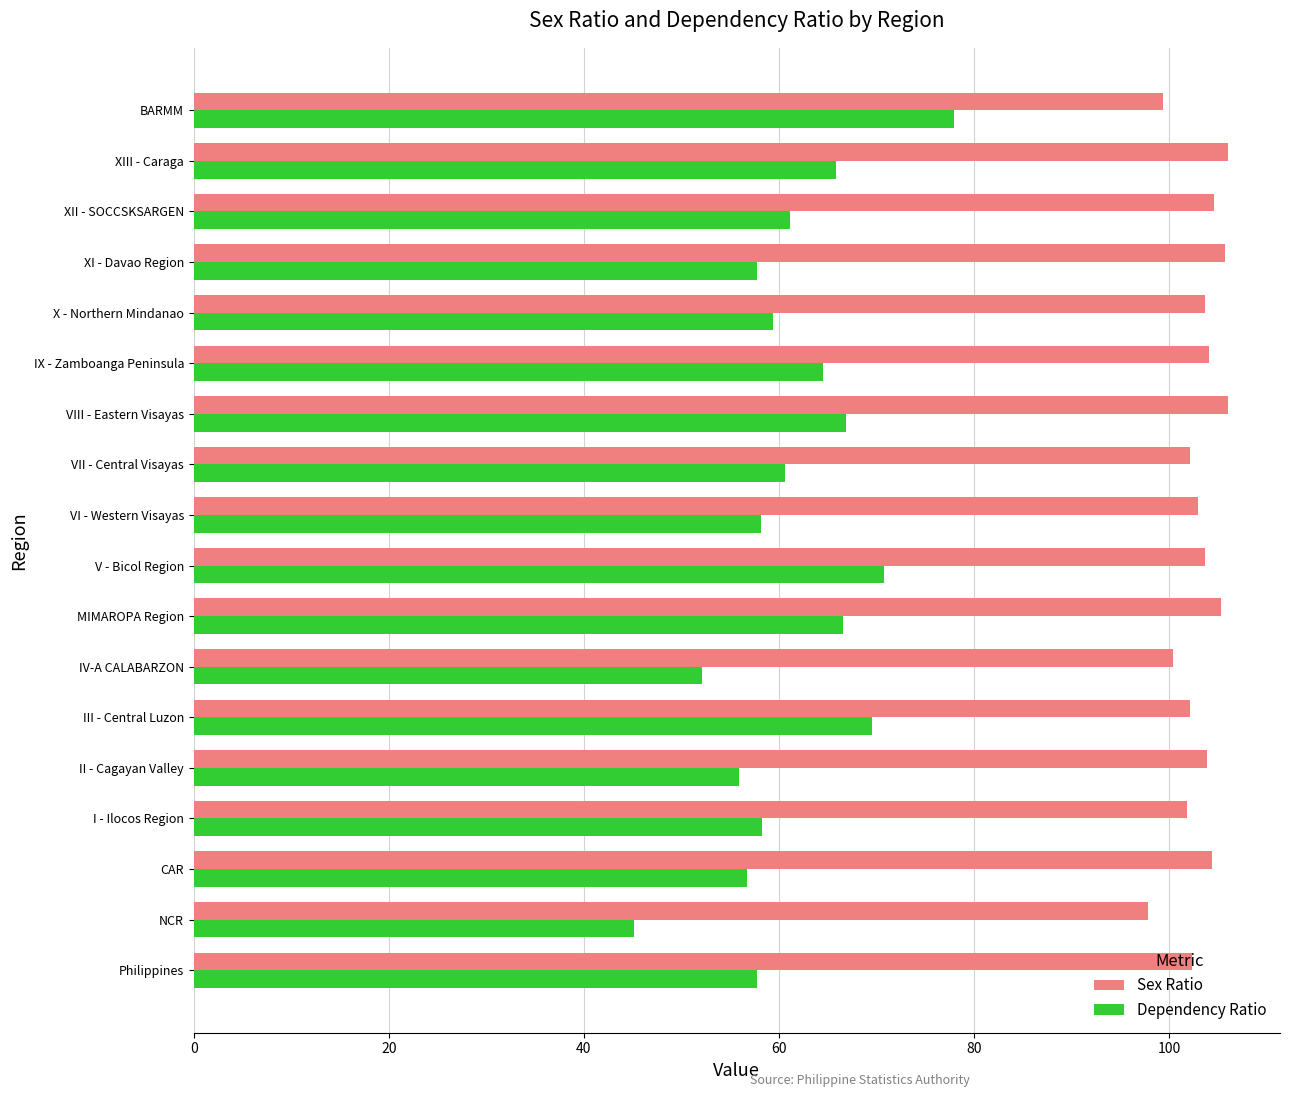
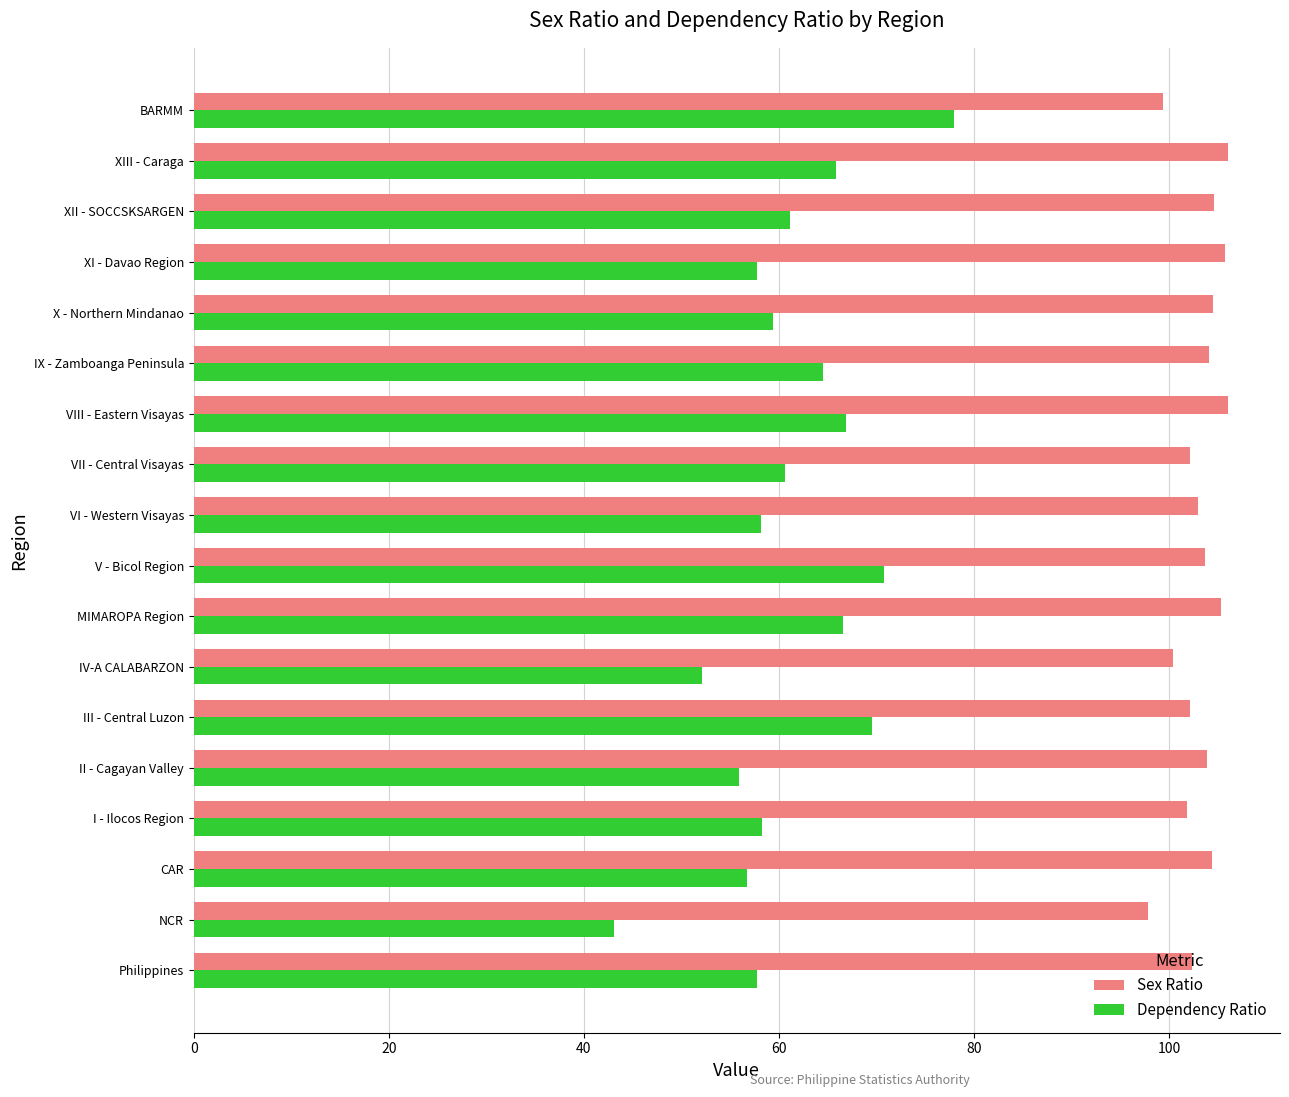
Sex Ratio, X - Northern Mindanao: 103.7 -> 104.5
Dependency Ratio, NCR: 45 -> 43
